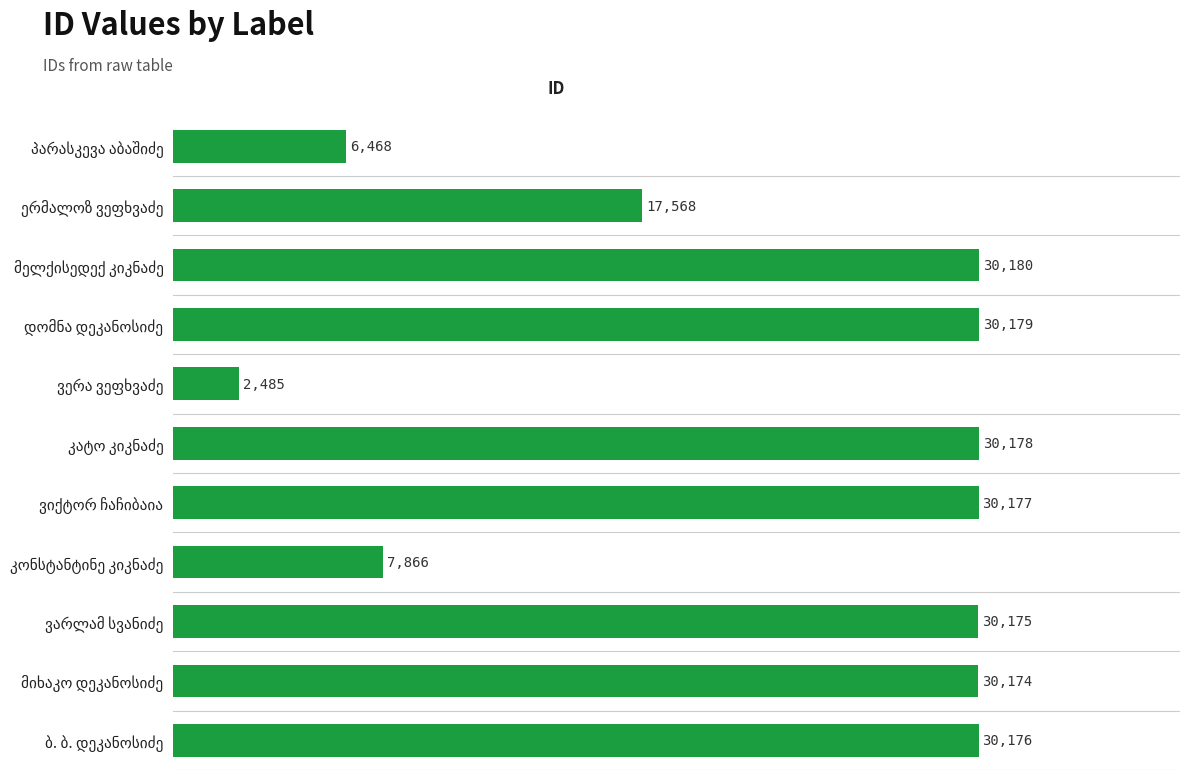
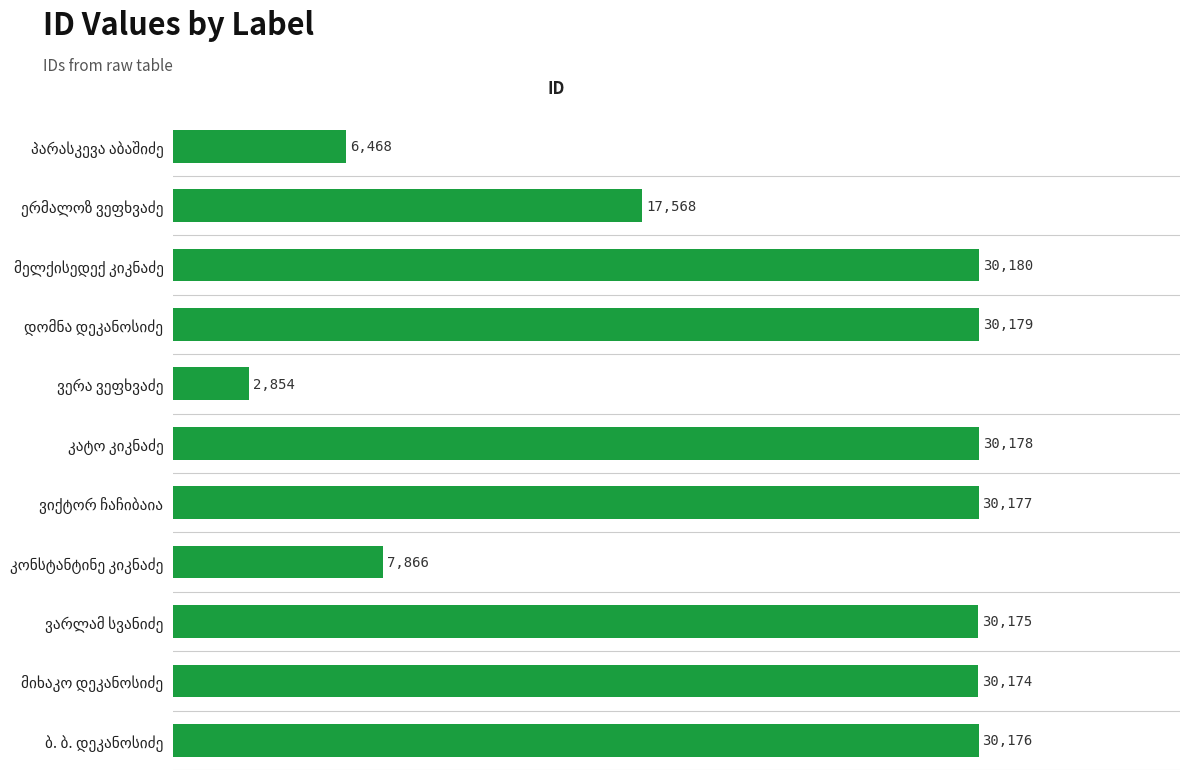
ვერა ვეფხვაძე: 2,485 -> 2,854
